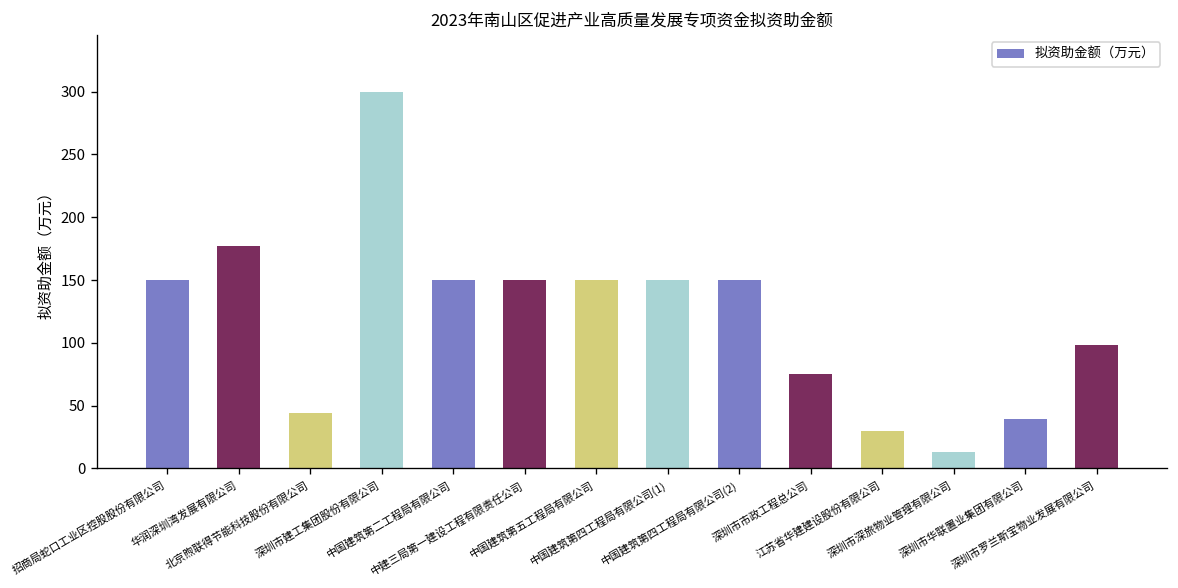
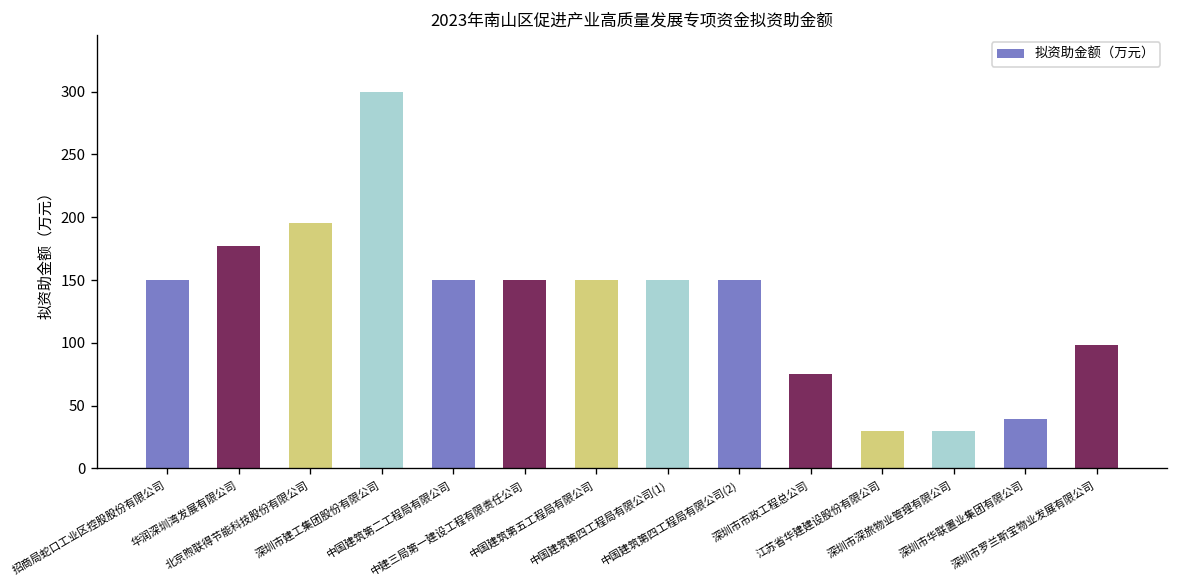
北京煦联得节能科技股份有限公司: 44 -> 196
深圳市深旅物业管理有限公司: 13 -> 30
